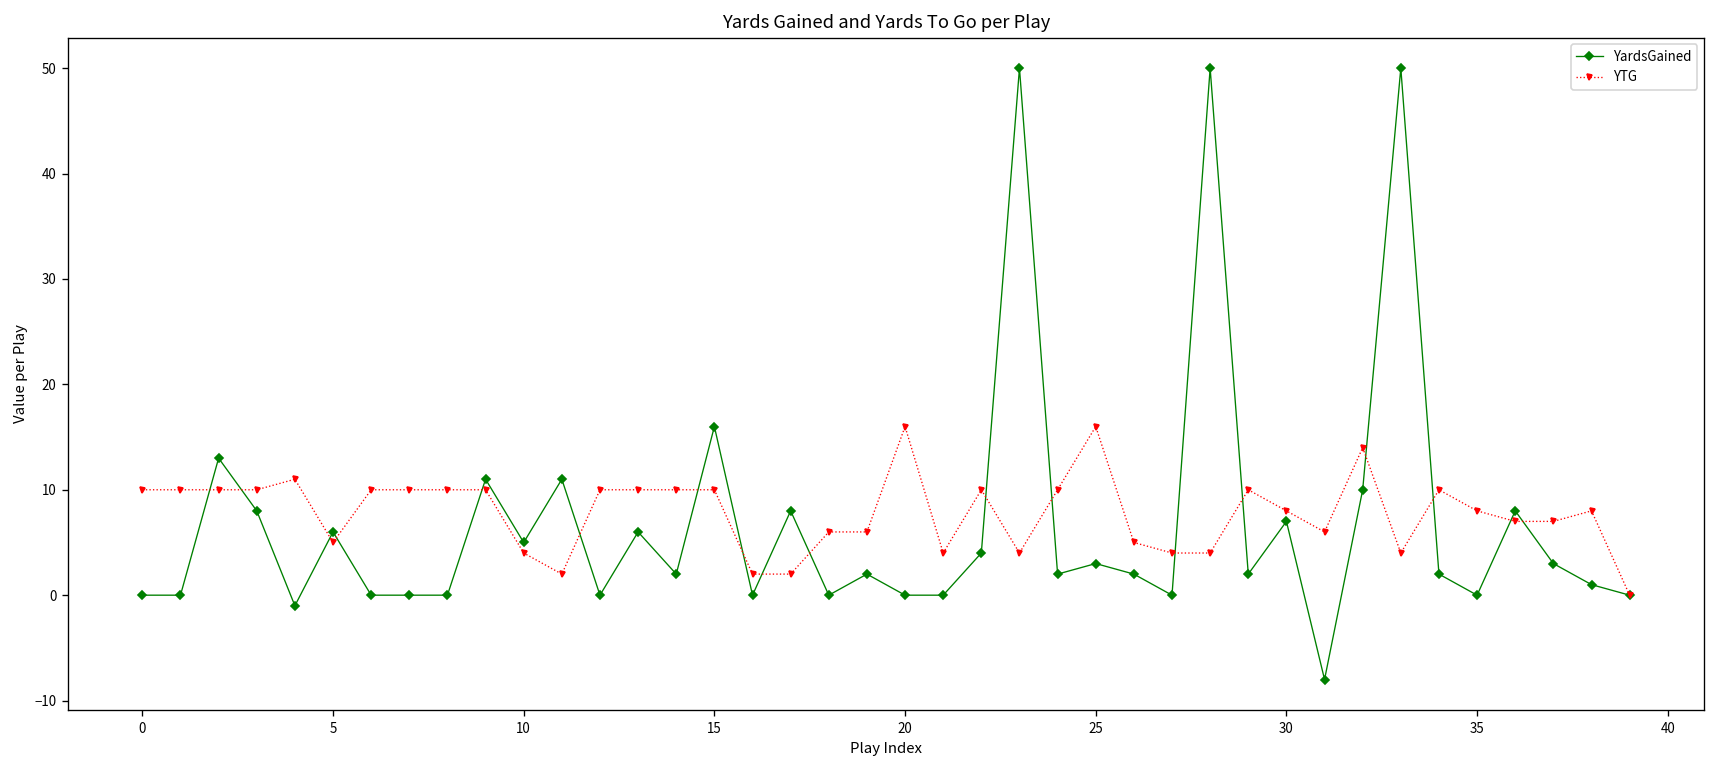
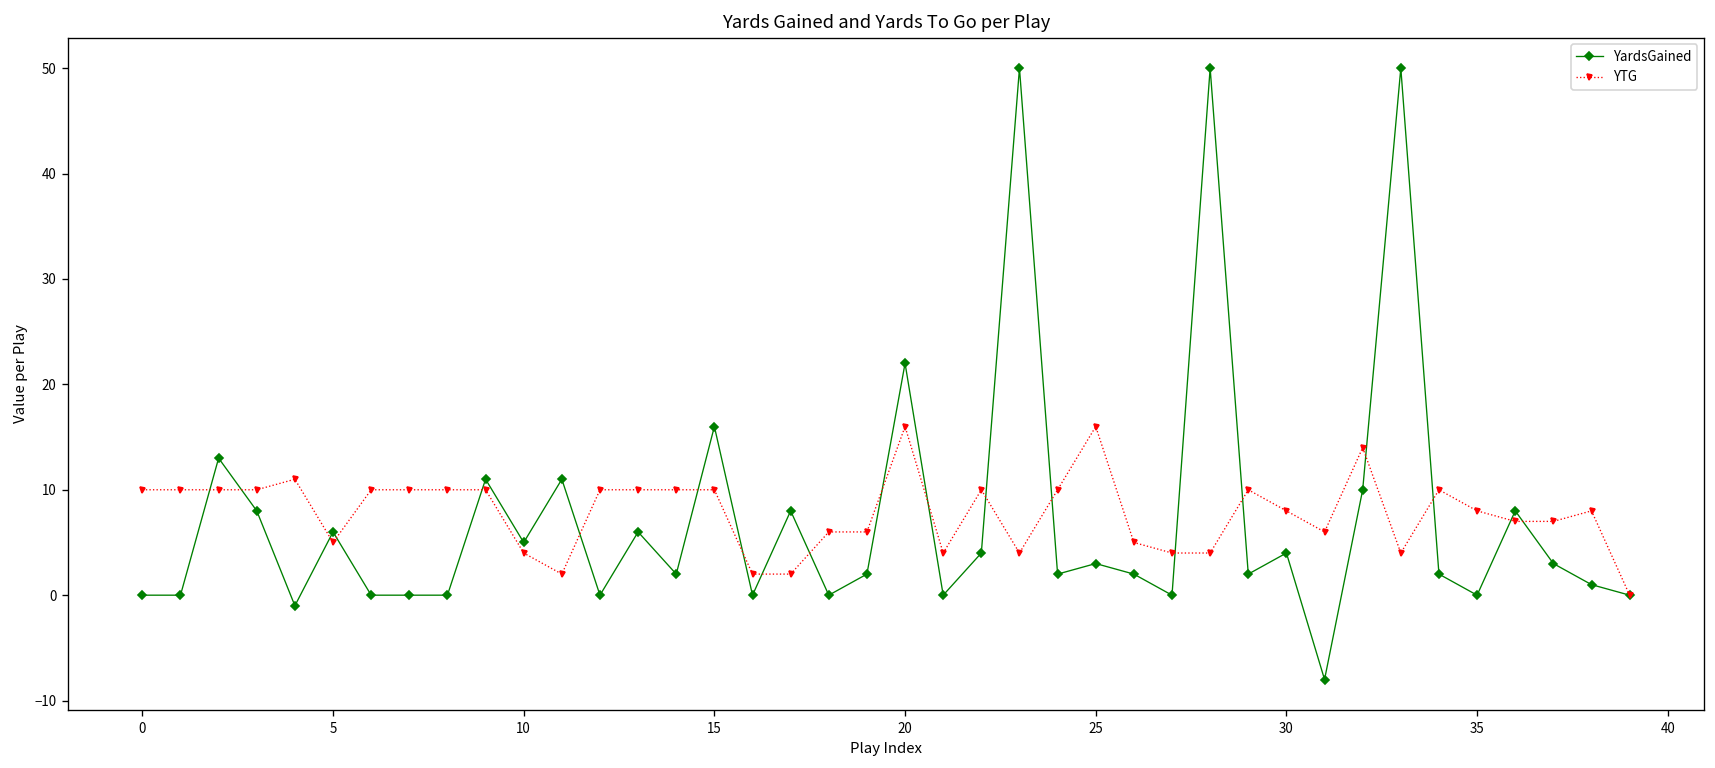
YardsGained, 20: 0 -> 22
YardsGained, 30: 7 -> 4
